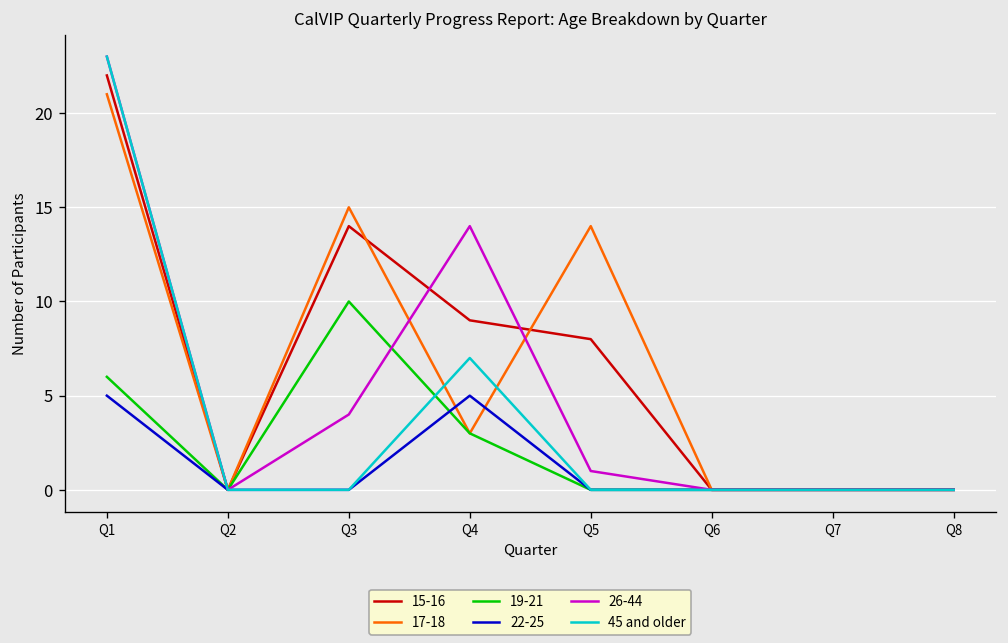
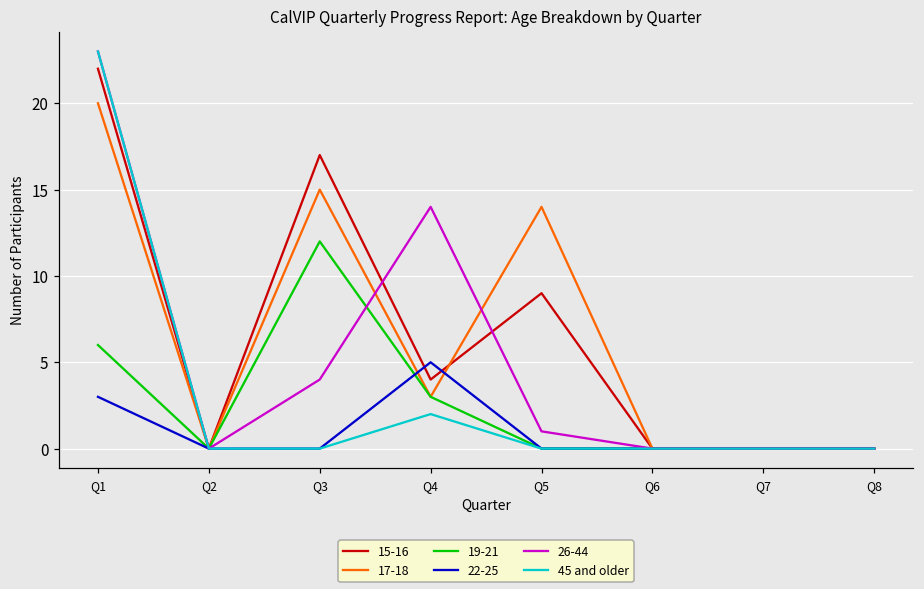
17-18, Q1: 21 -> 20
22-25, Q1: 5 -> 3
15-16, Q3: 14 -> 17
19-21, Q3: 10 -> 12
15-16, Q4: 9 -> 4
45 and older, Q4: 7 -> 2
15-16, Q5: 8 -> 9
